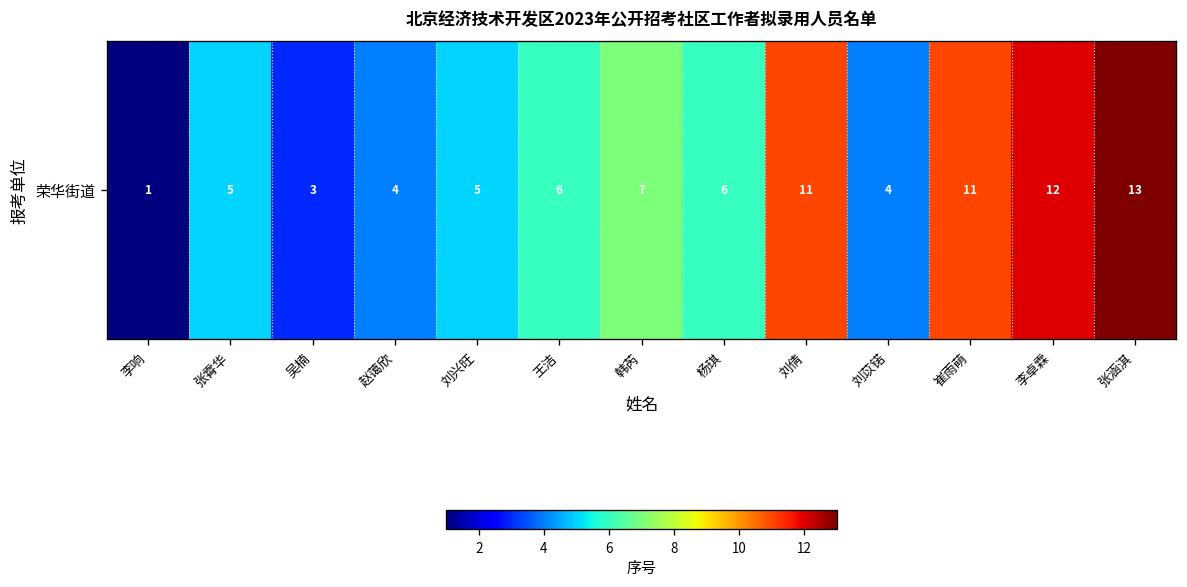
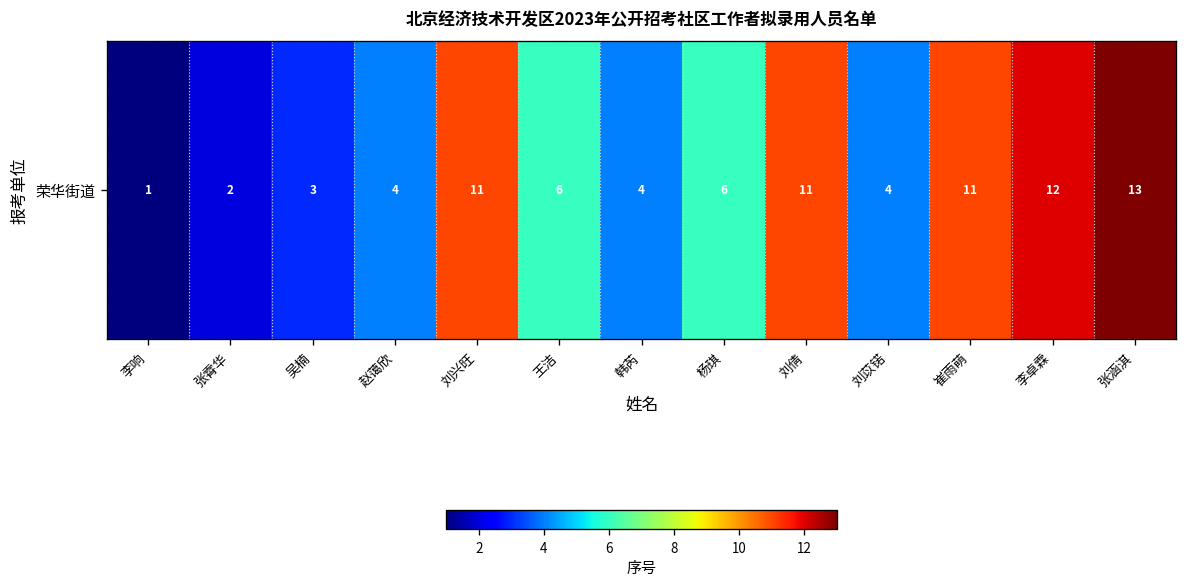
荣华街道, 张霄华: 5 -> 2
荣华街道, 刘兴旺: 5 -> 11
荣华街道, 韩芮: 7 -> 4
